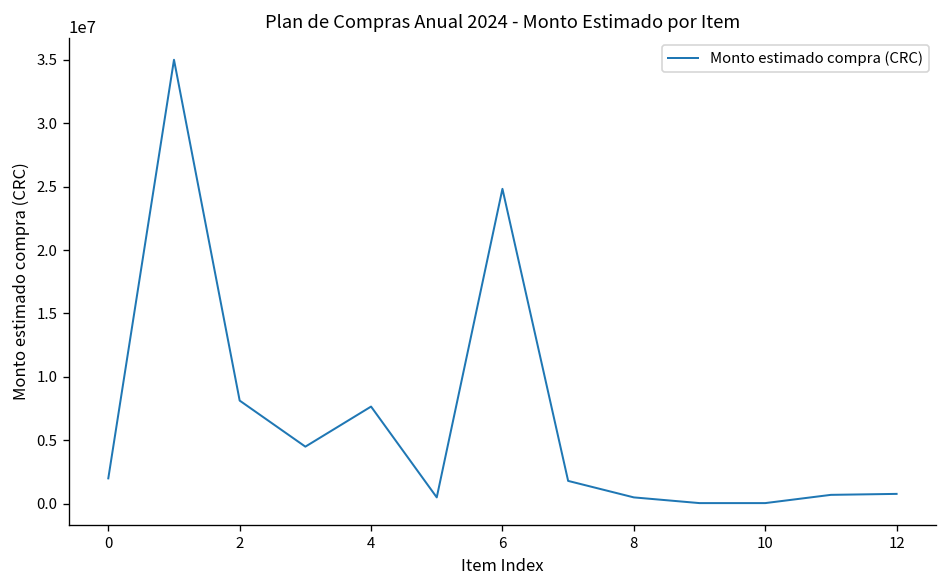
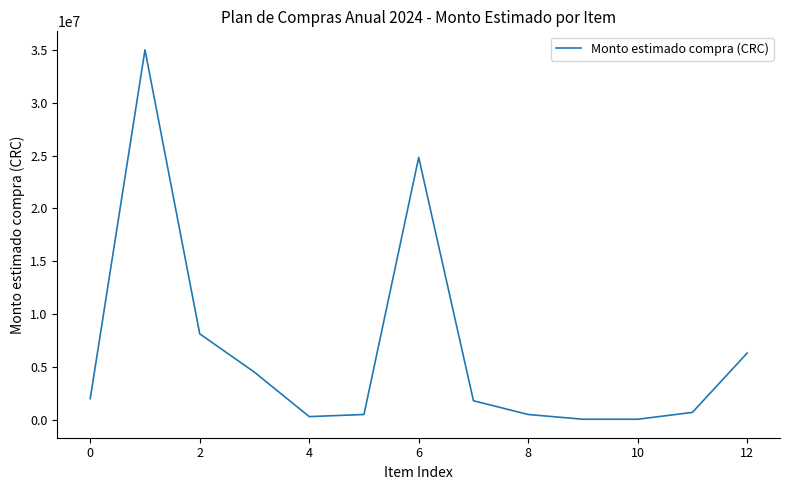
4: 7700000 -> 300000
12: 800000 -> 6300000
